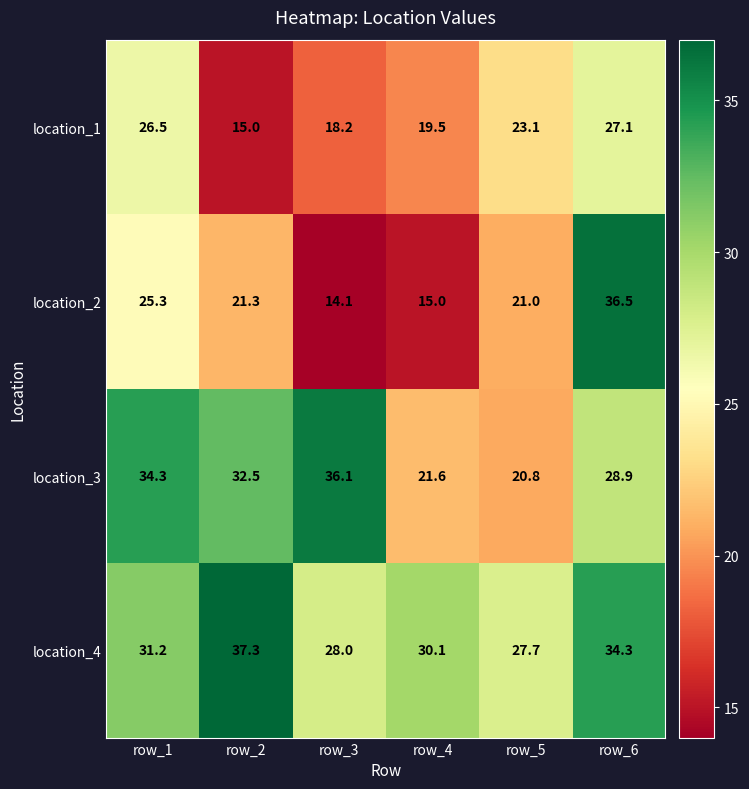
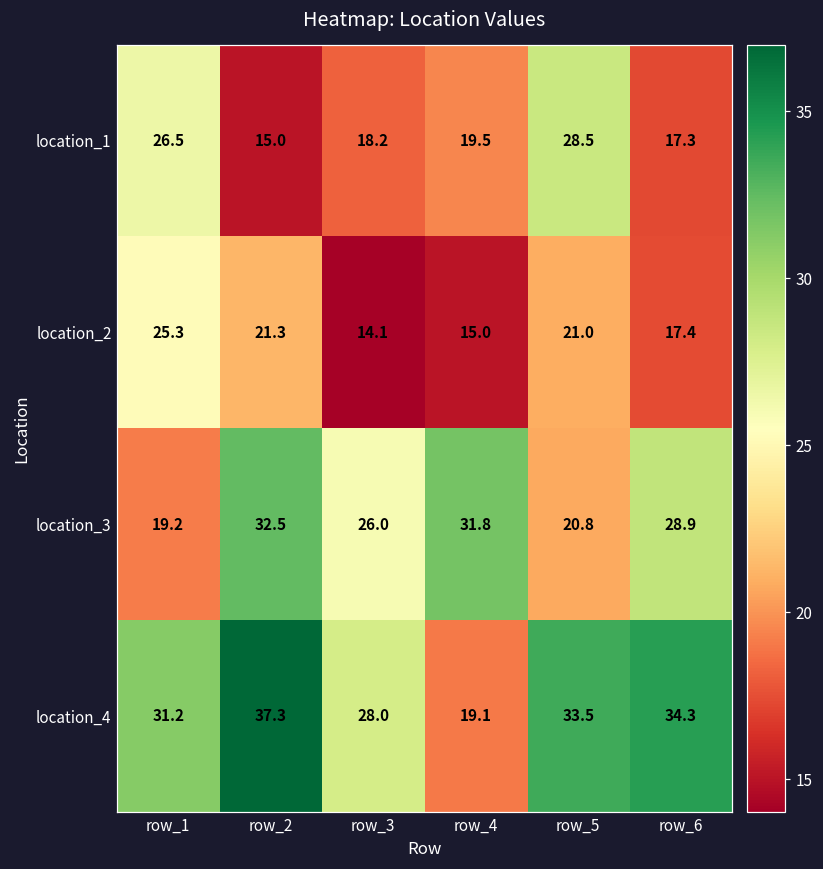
location_1, row_5: 23.1 -> 28.5
location_1, row_6: 27.1 -> 17.3
location_2, row_6: 36.5 -> 17.4
location_3, row_1: 34.3 -> 19.2
location_3, row_3: 36.1 -> 26.0
location_3, row_4: 21.6 -> 31.8
location_4, row_4: 30.1 -> 19.1
location_4, row_5: 27.7 -> 33.5
